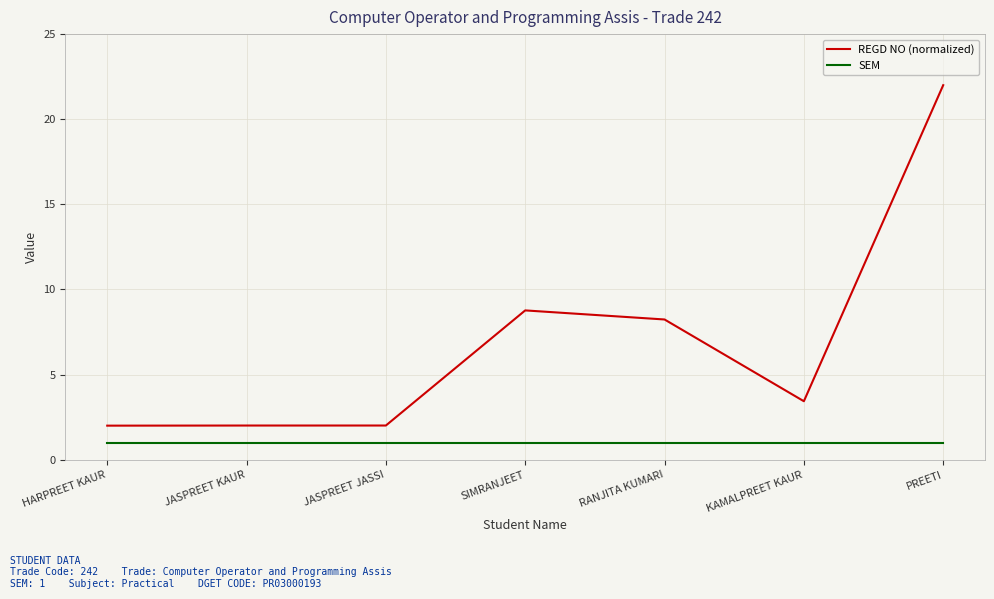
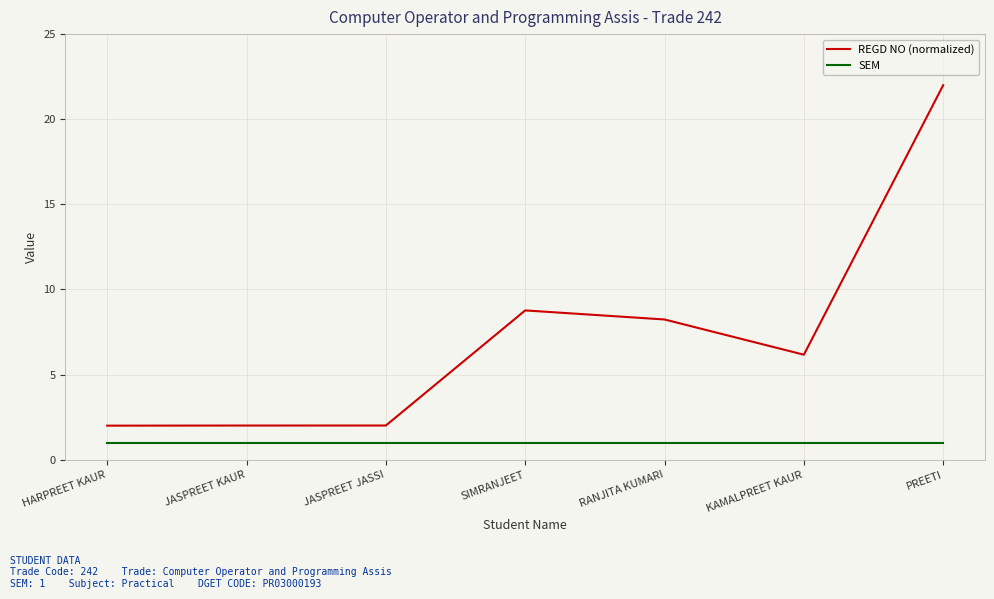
REGD NO (normalized), KAMALPREET KAUR: 3.4 -> 6.2
